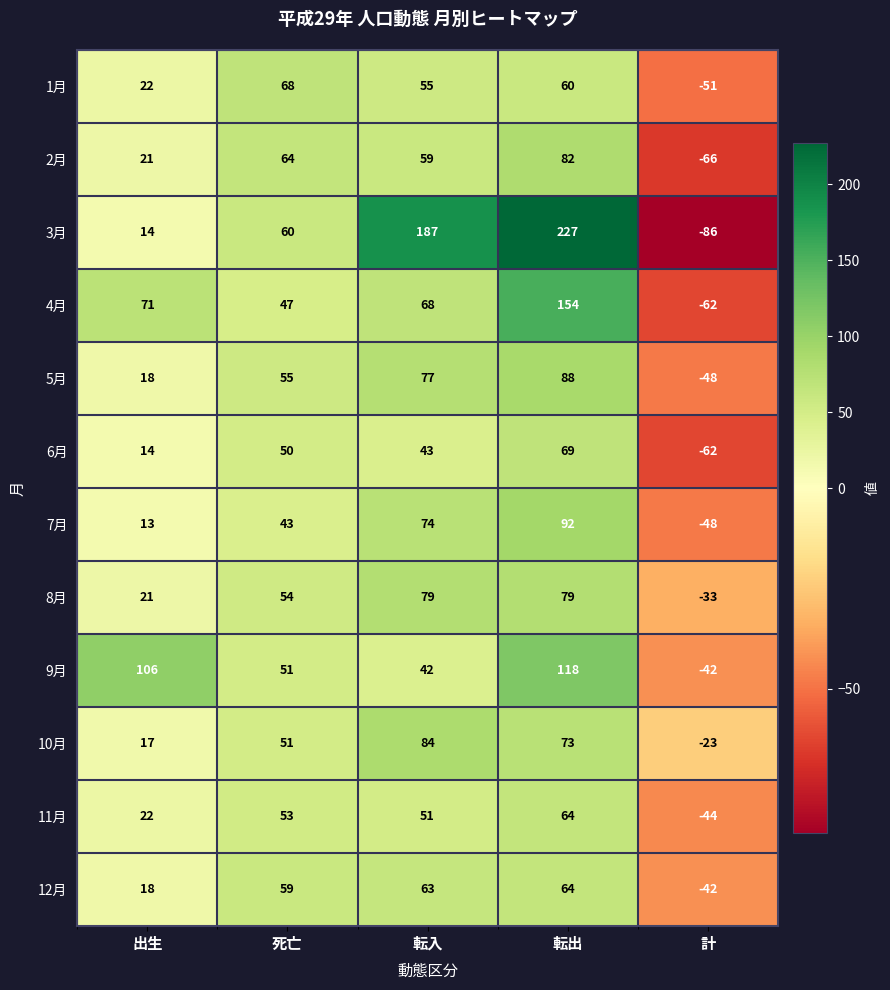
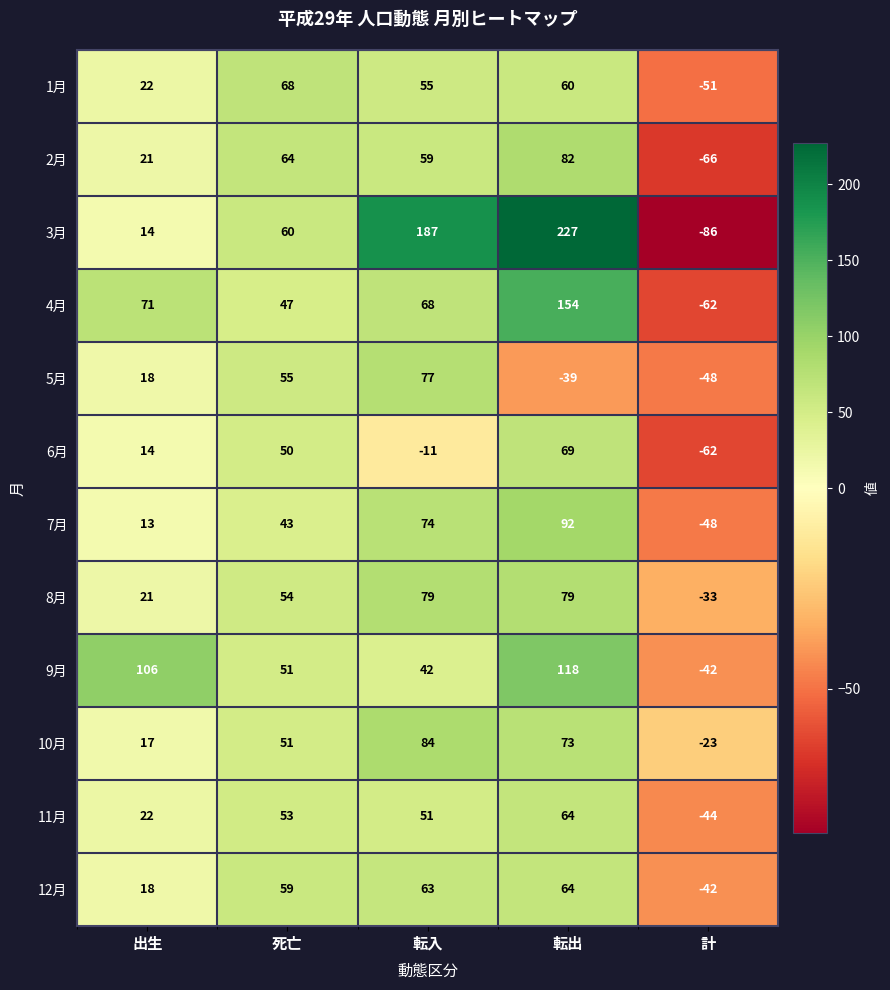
5月, 転出: 88 -> -39
6月, 転入: 43 -> -11
